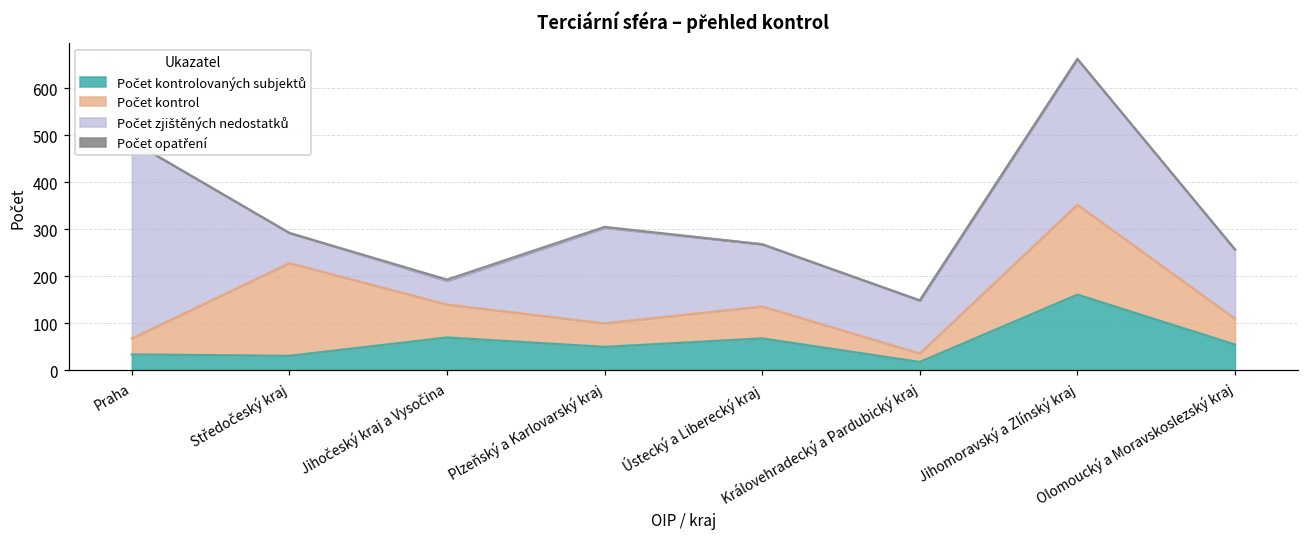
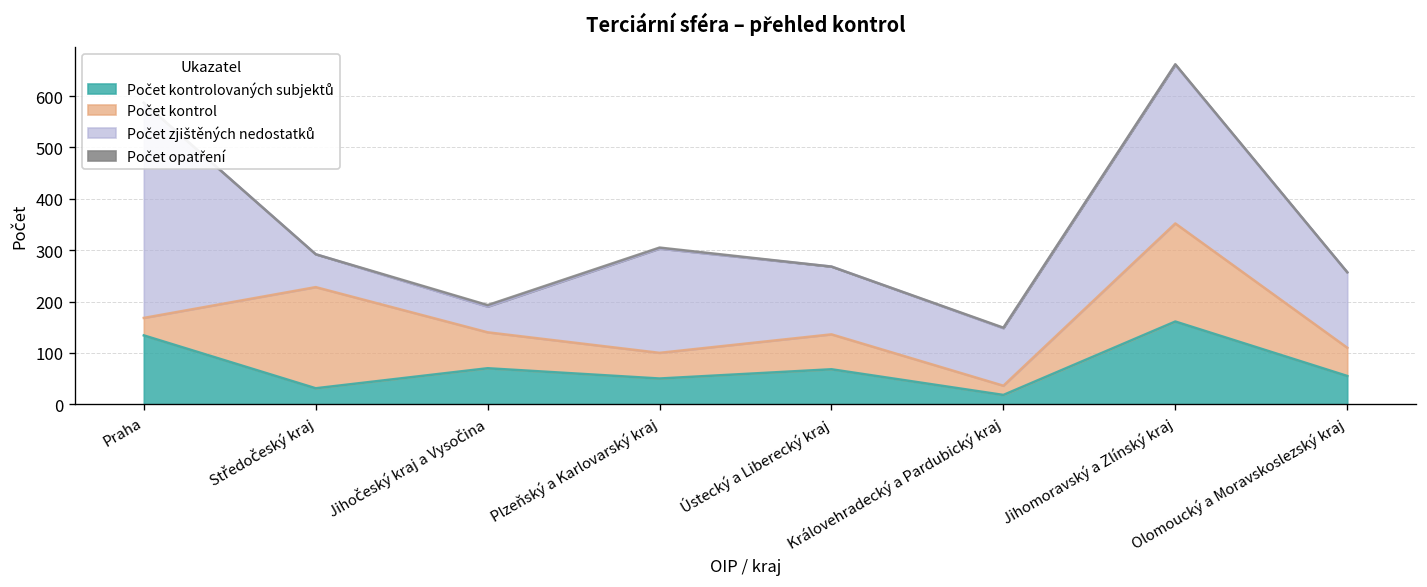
Počet kontrolovaných subjektů, Praha: 30 -> 130
